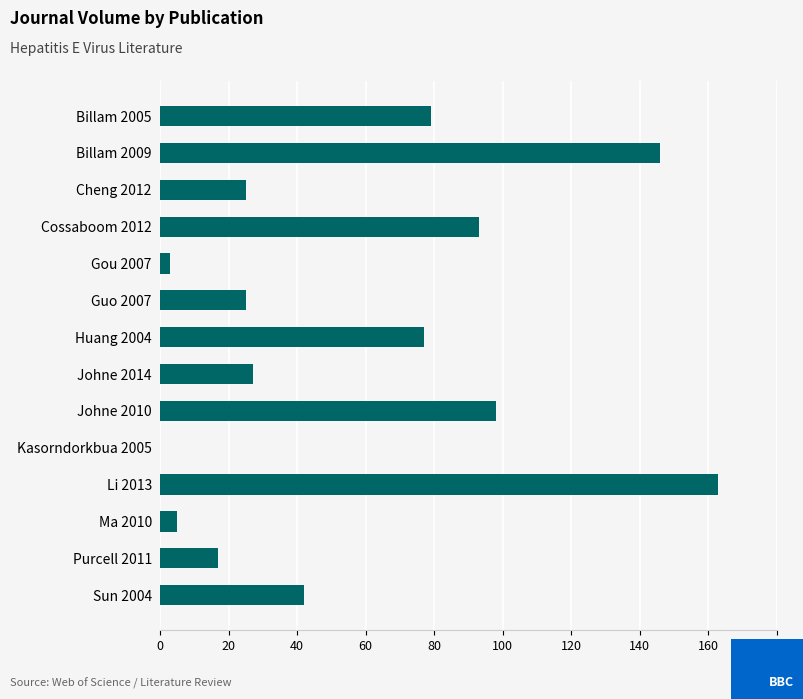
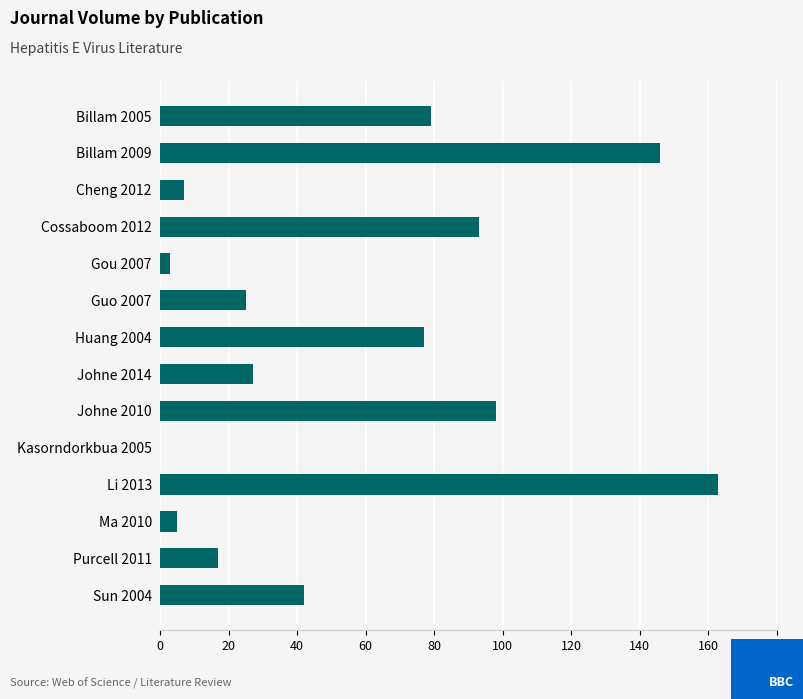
Cheng 2012: 25 -> 7
